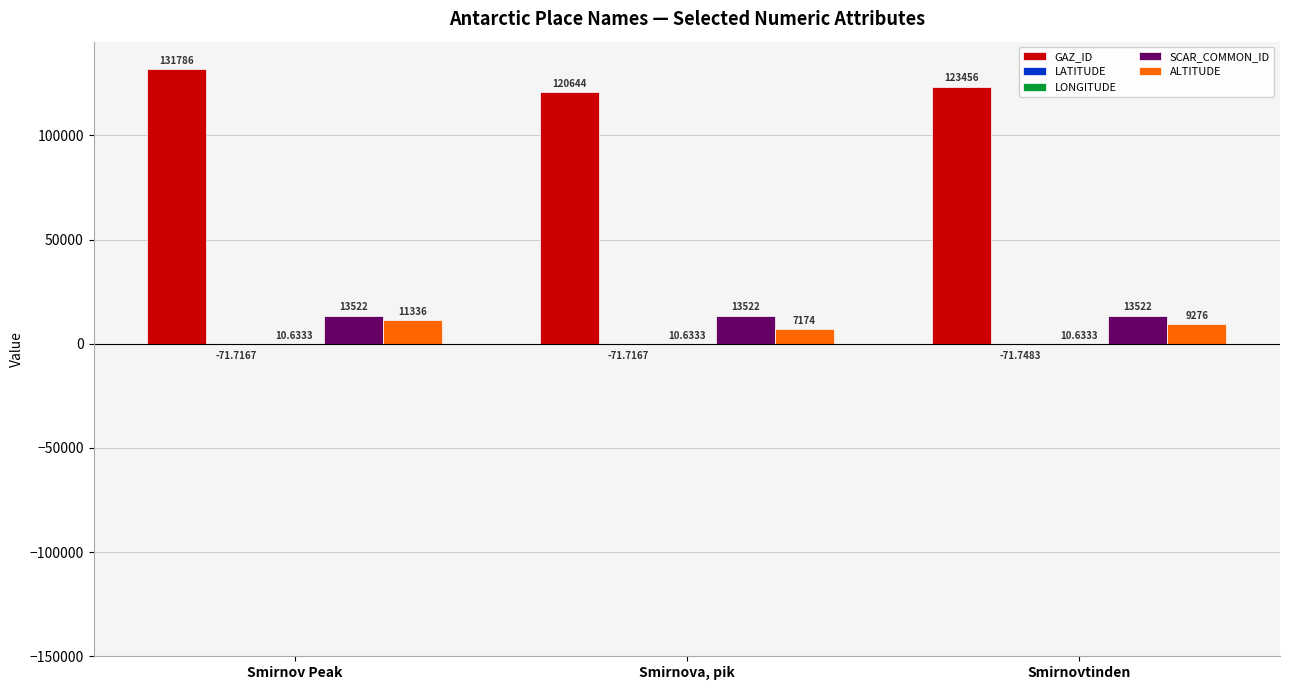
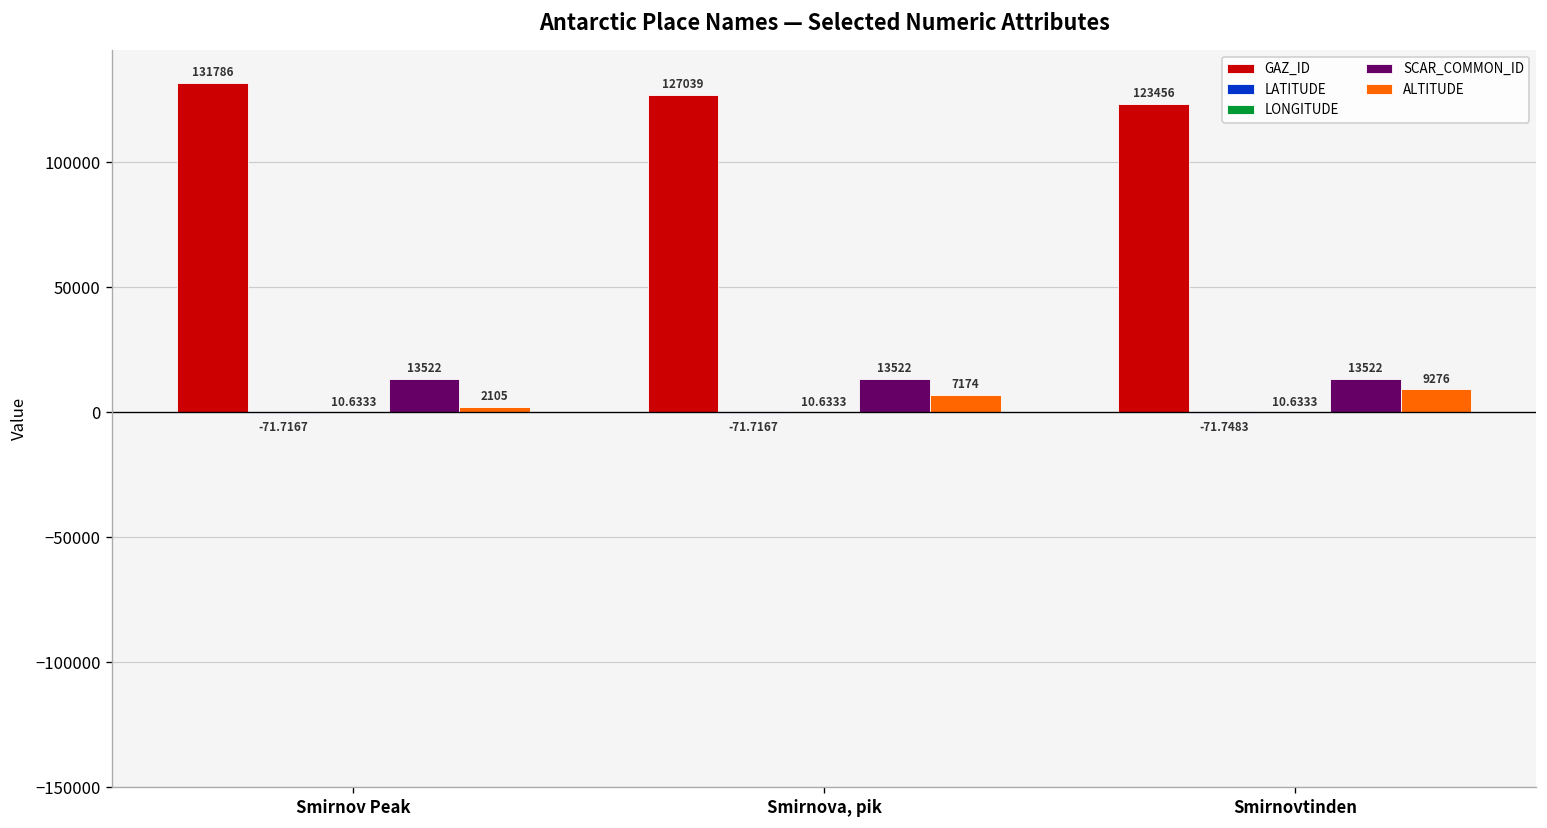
ALTITUDE, Smirnov Peak: 11336 -> 2105
GAZ_ID, Smirnova, pik: 120644 -> 127039
